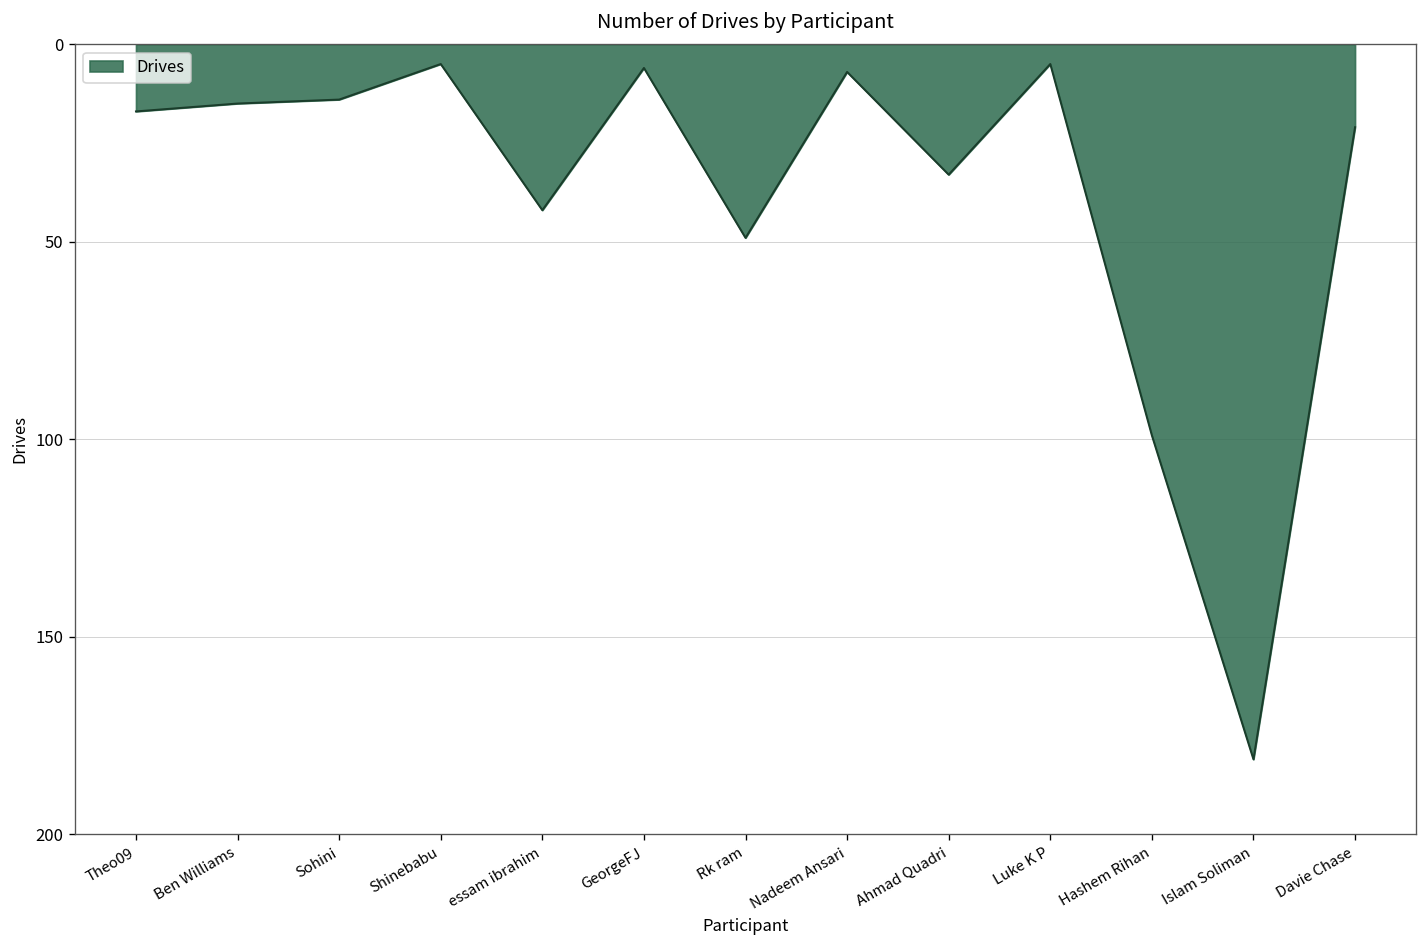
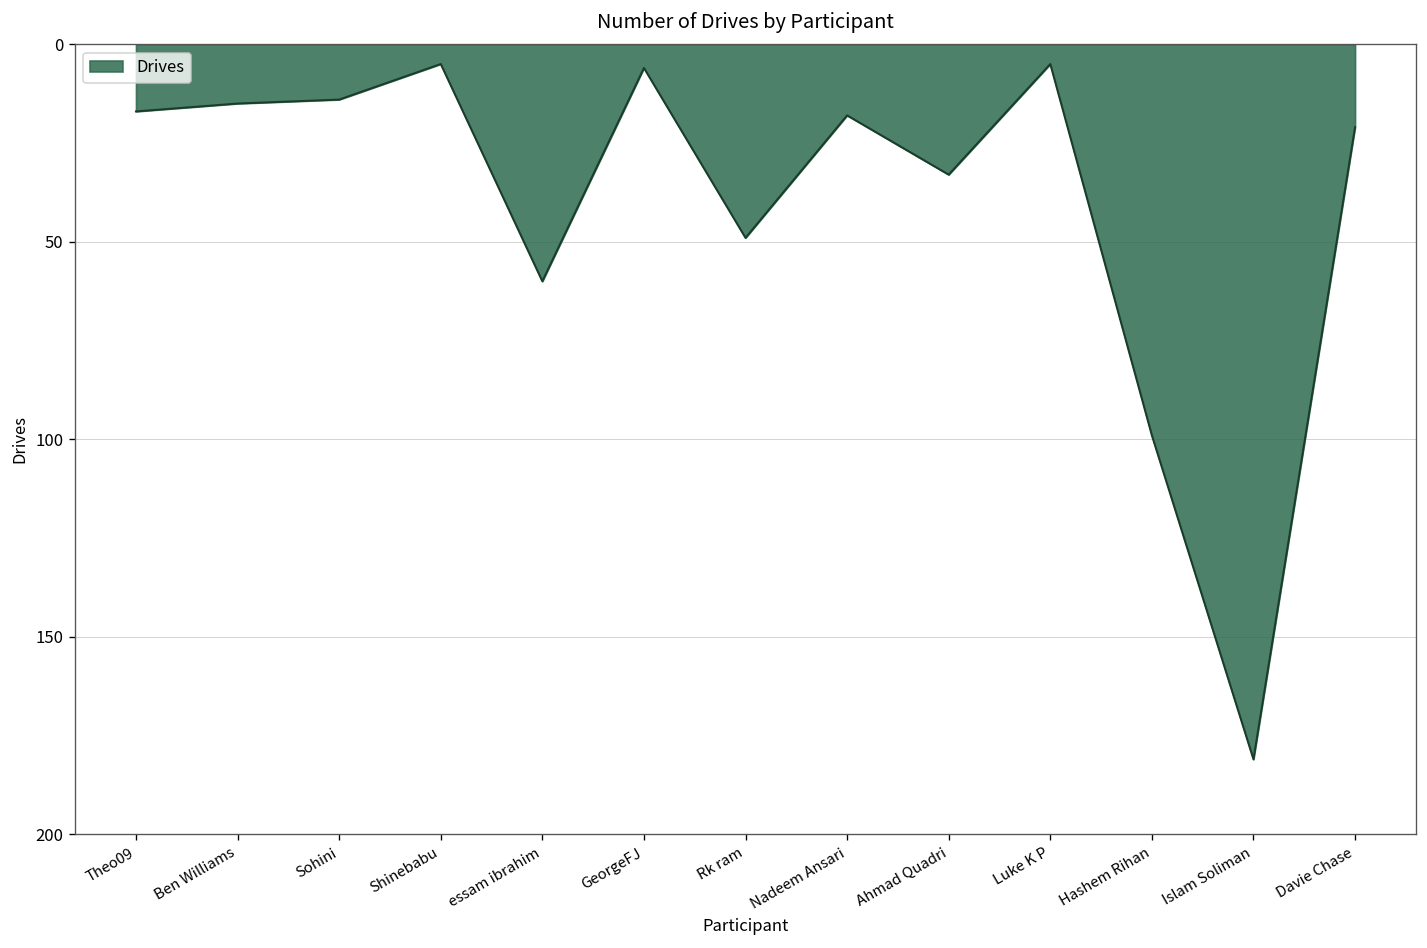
essam ibrahim: 42 -> 60
Nadeem Ansari: 7 -> 18
